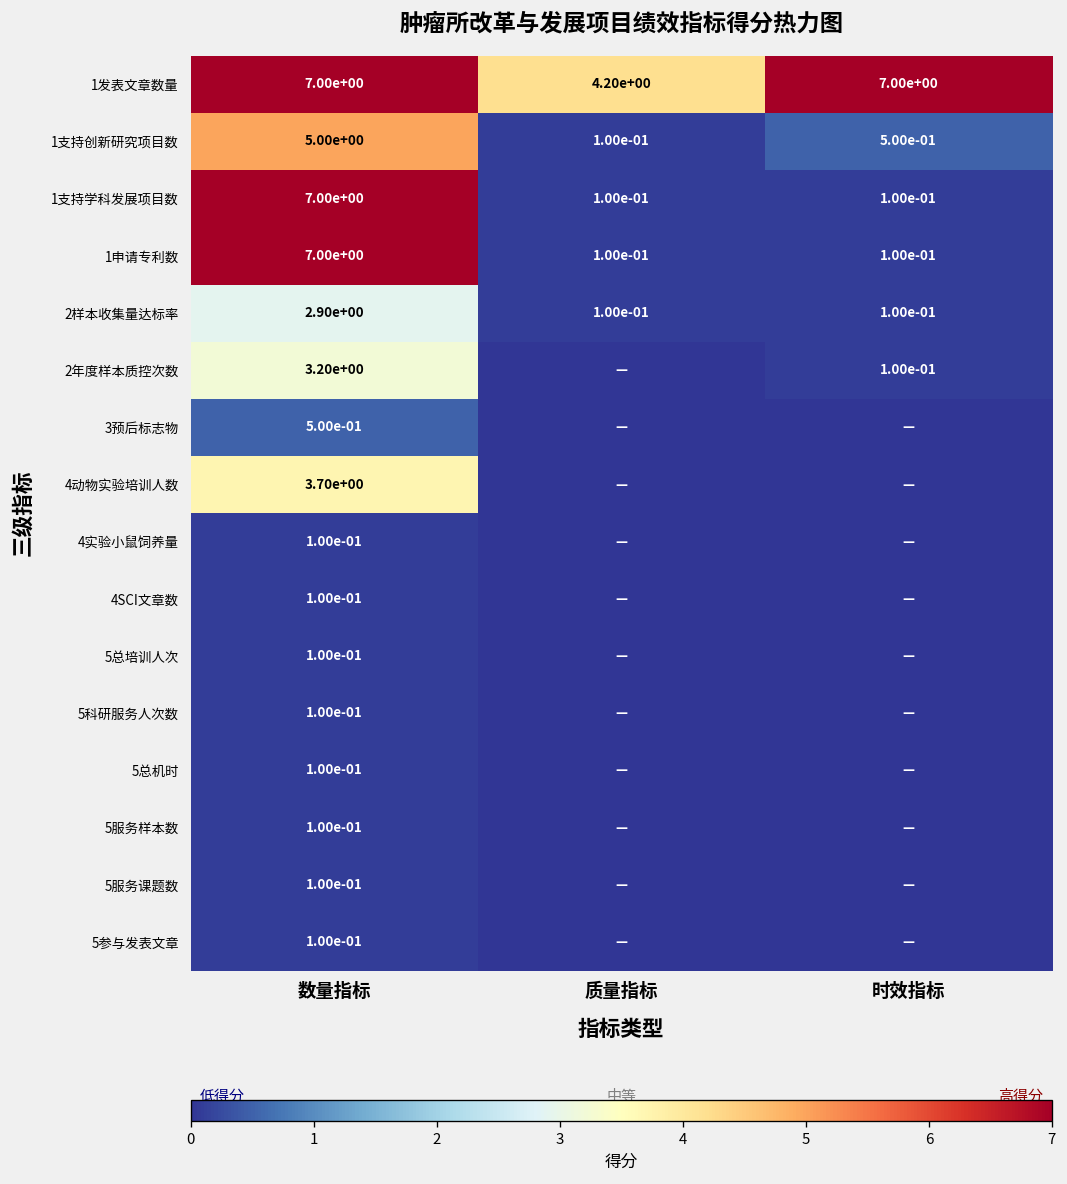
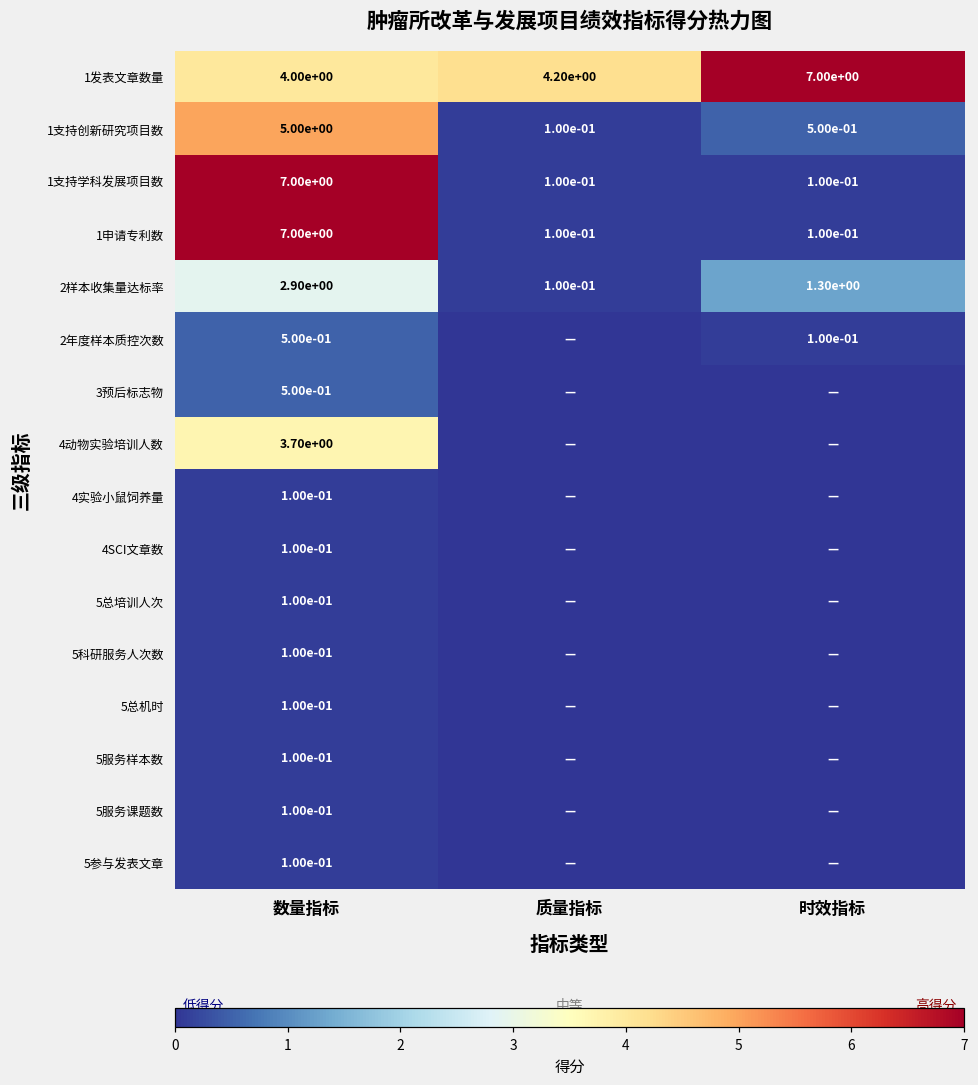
1发表文章数量, 数量指标: 7.00e+00 -> 4.00e+00
2样本收集量达标率, 时效指标: 1.00e-01 -> 1.30e+00
2年度样本质控次数, 数量指标: 3.20e+00 -> 5.00e-01
